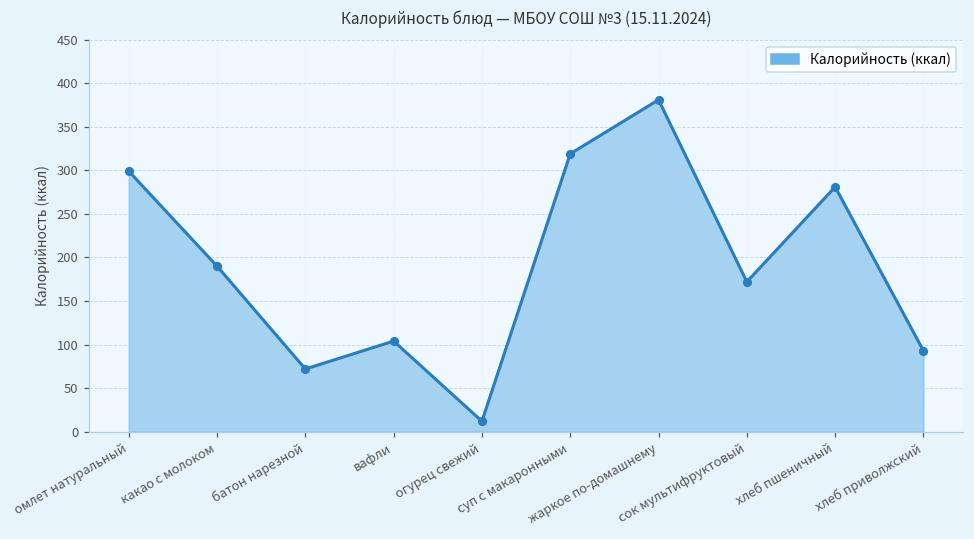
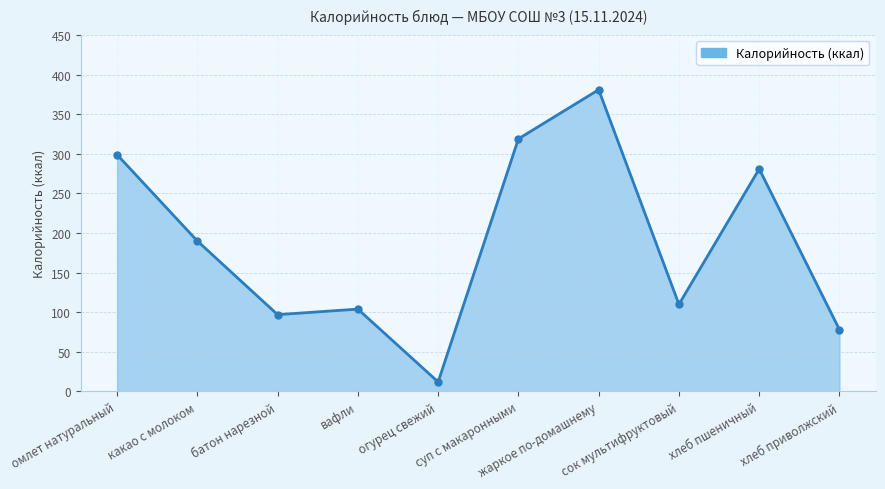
батон нарезной: 70 -> 100
сок мультифруктовый: 170 -> 110
хлеб приволжский: 90 -> 80
